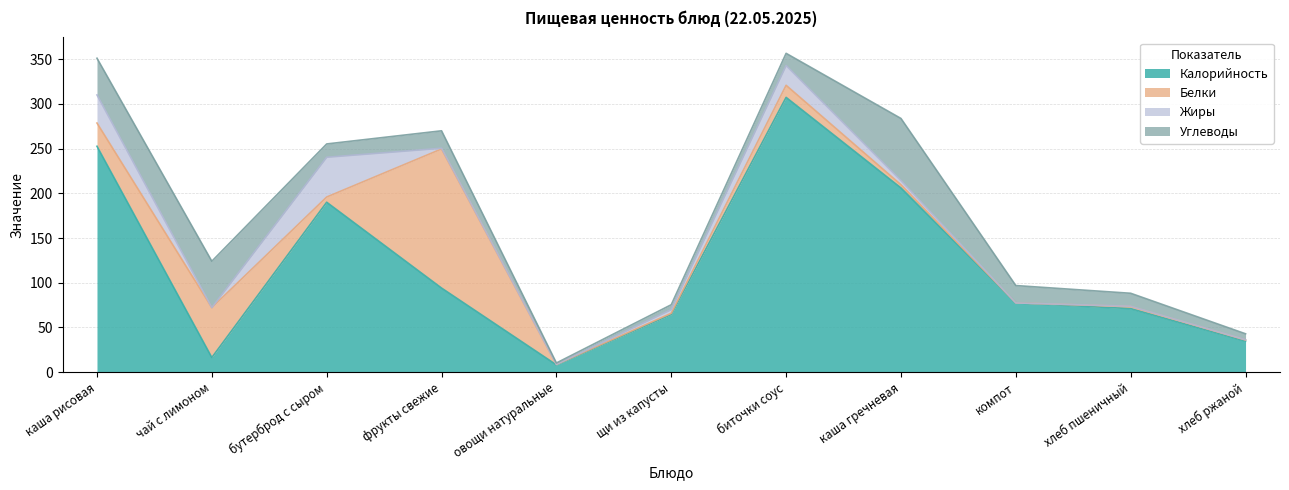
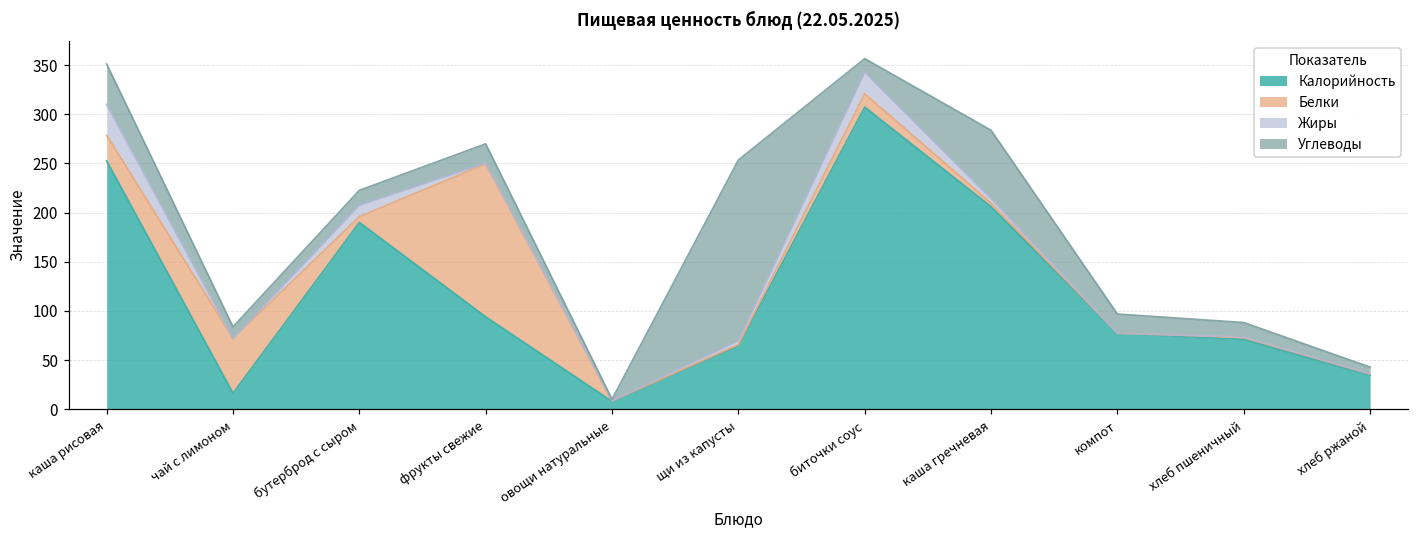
Углеводы, чай с лимоном: 50 -> 10
Жиры, бутерброд с сыром: 40 -> 10
Углеводы, щи из капусты: 10 -> 180
